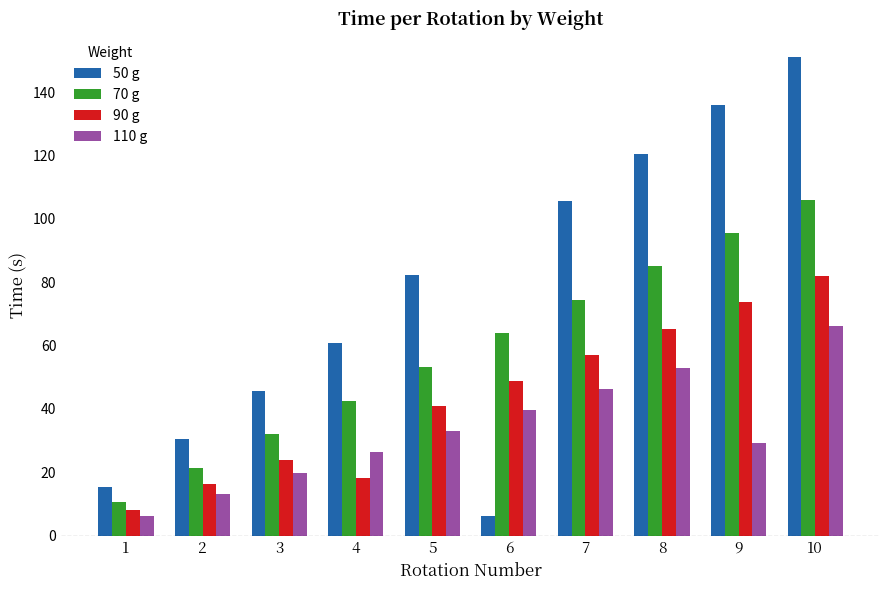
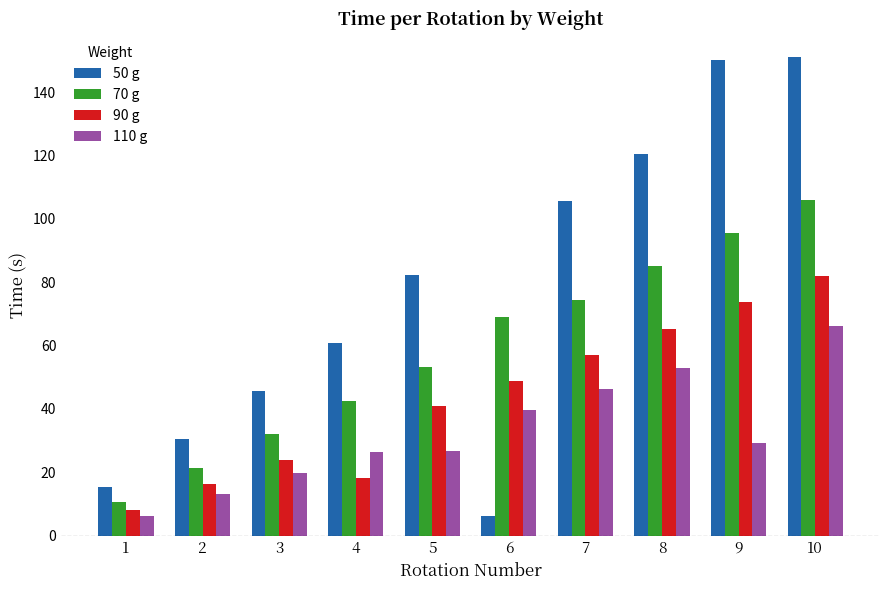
110 g, 5: 33 -> 27
70 g, 6: 64 -> 69
50 g, 9: 136 -> 150
